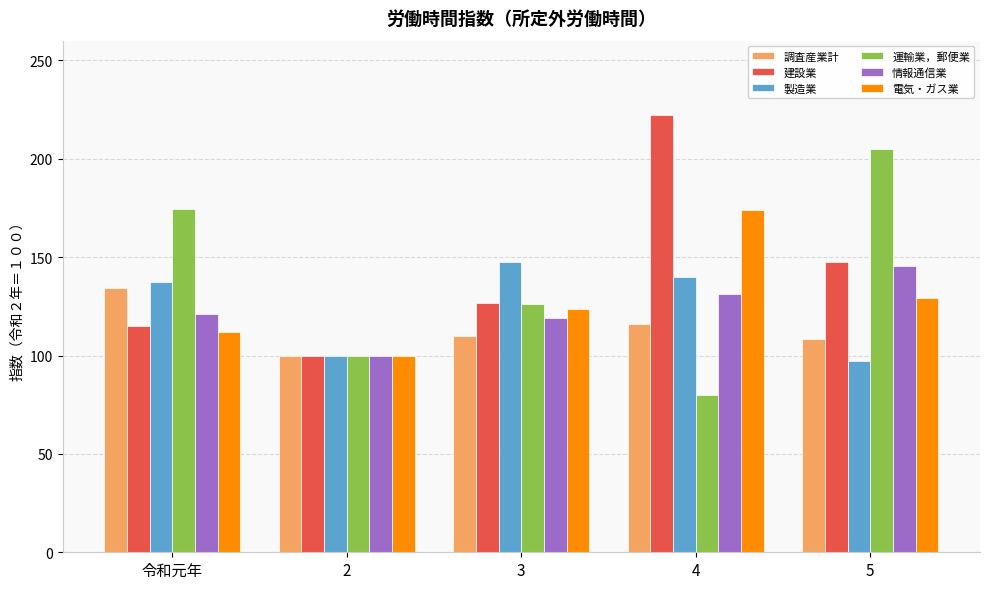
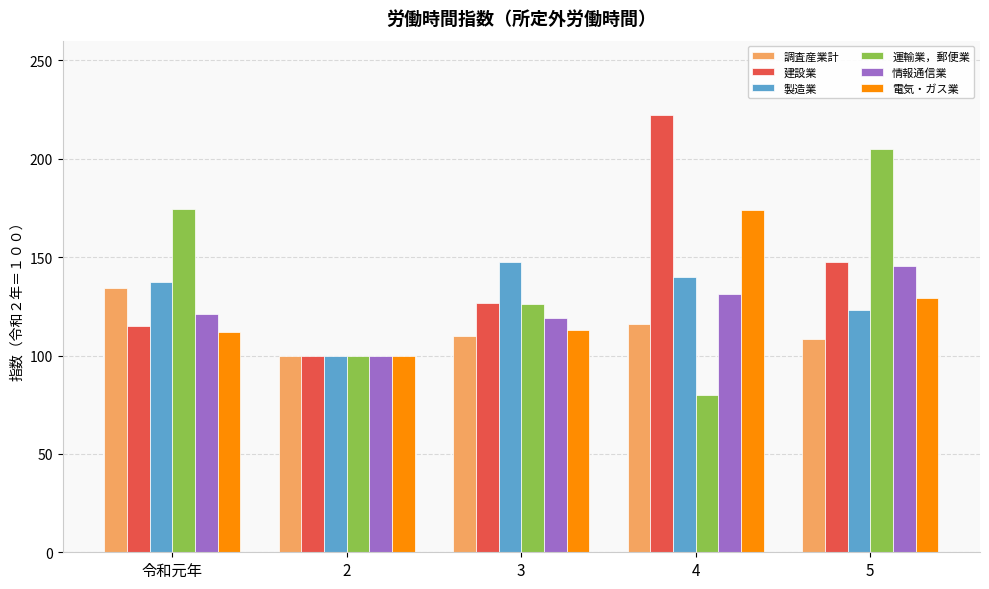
電気・ガス業, 3: 124 -> 113
製造業, 5: 97 -> 123
